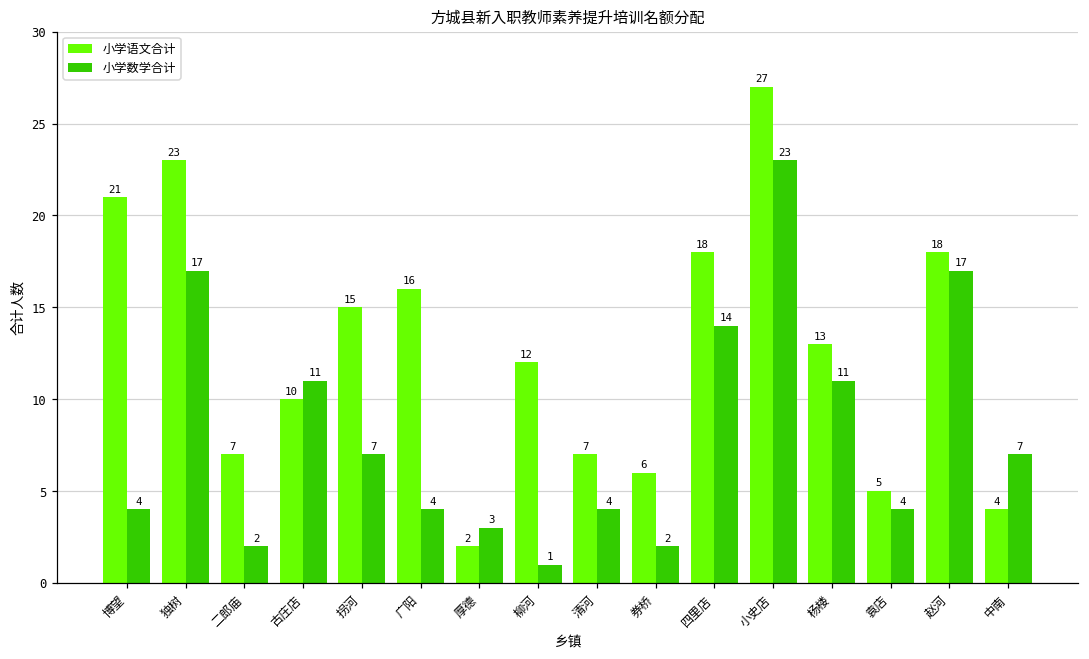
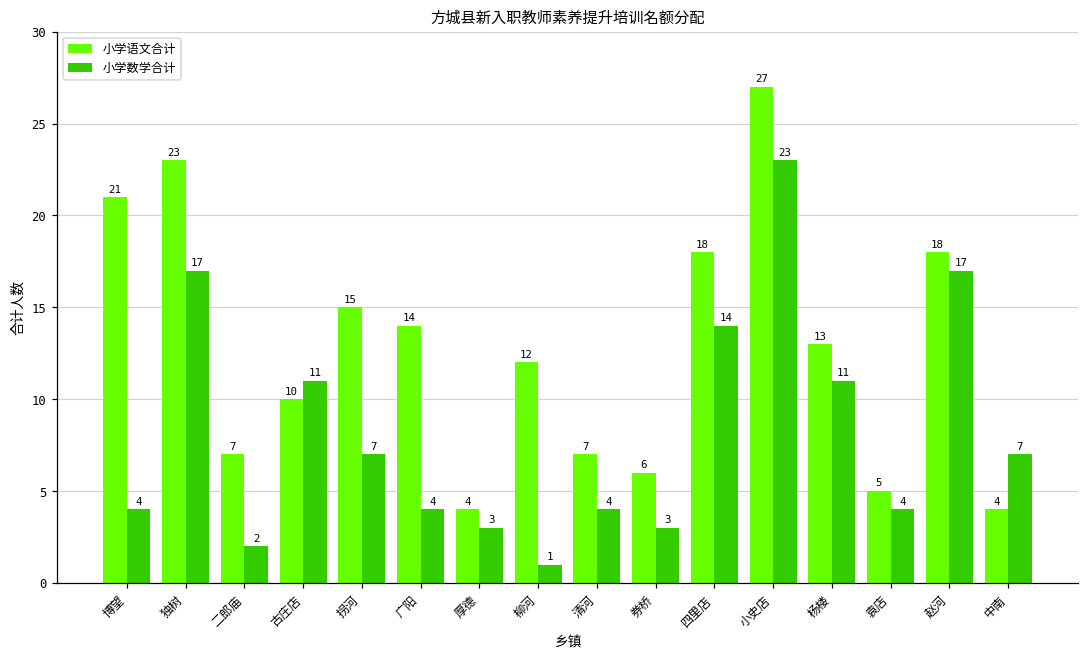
小学语文合计, 广阳: 16 -> 14
小学语文合计, 厚德: 2 -> 4
小学数学合计, 券桥: 2 -> 3
